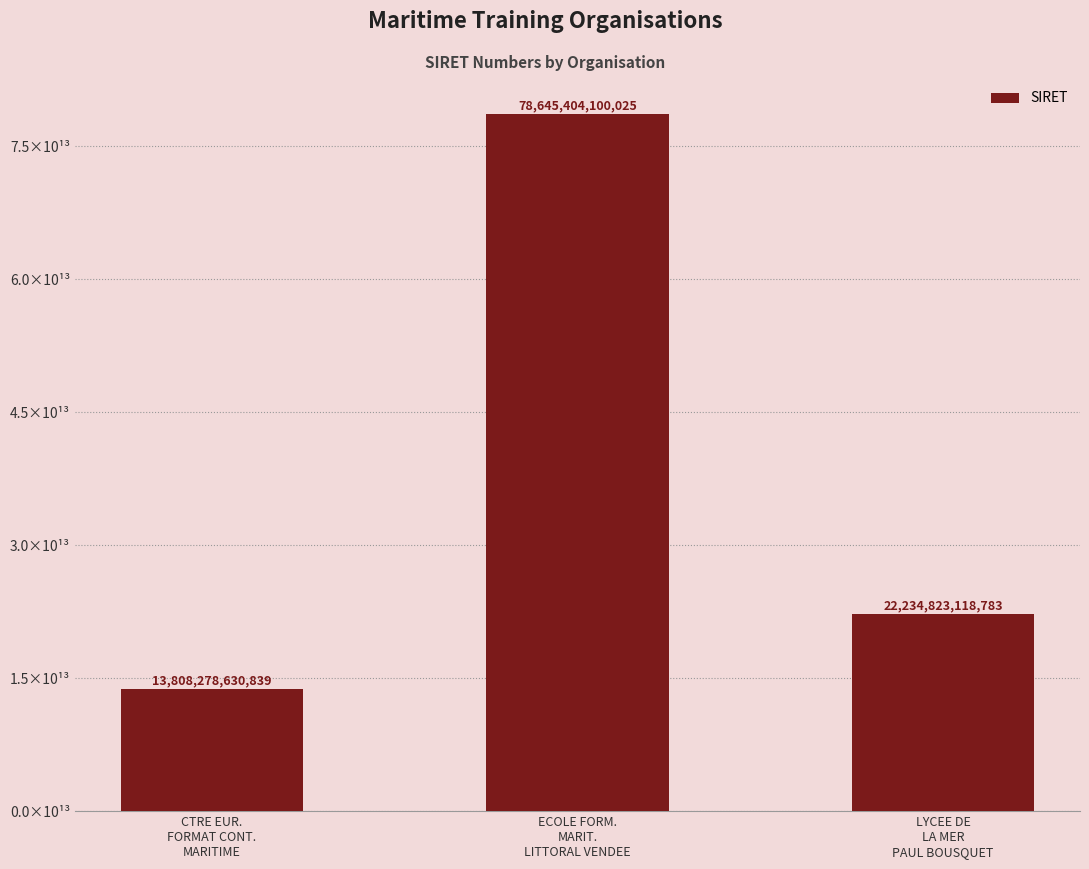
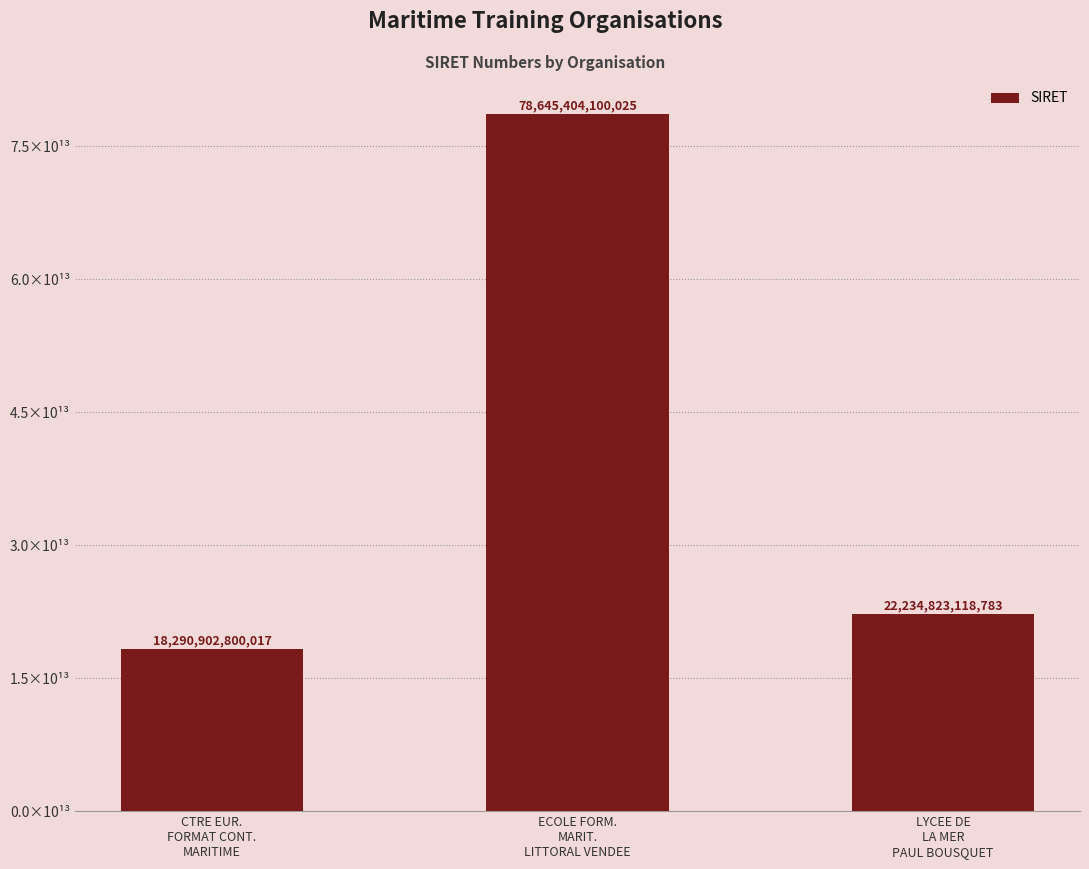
CTRE EUR. FORMAT CONT. MARITIME: 13,808,278,630,839 -> 18,290,902,800,017
